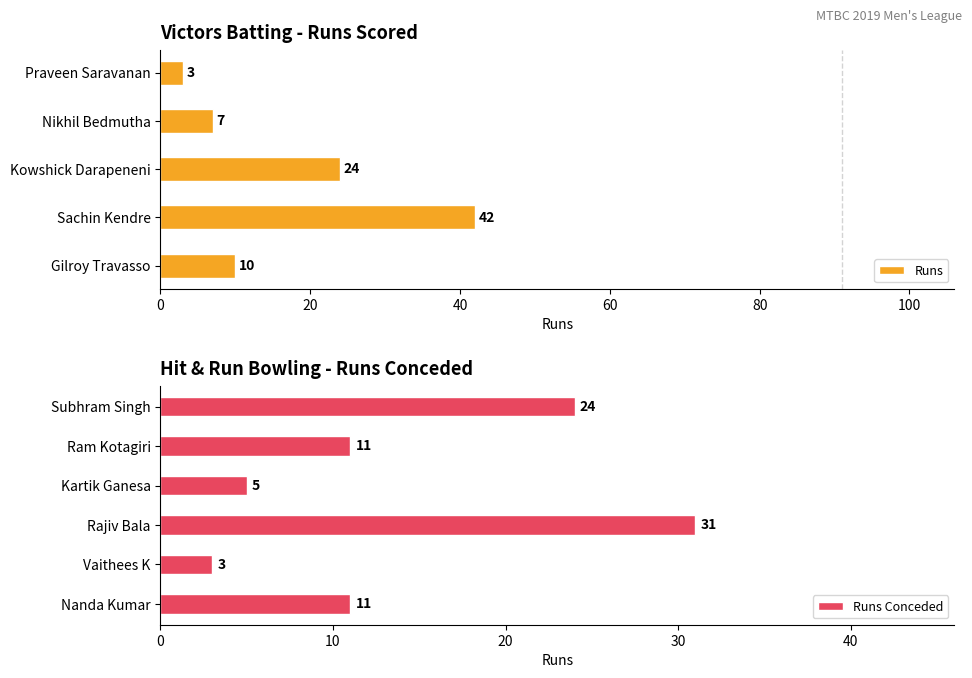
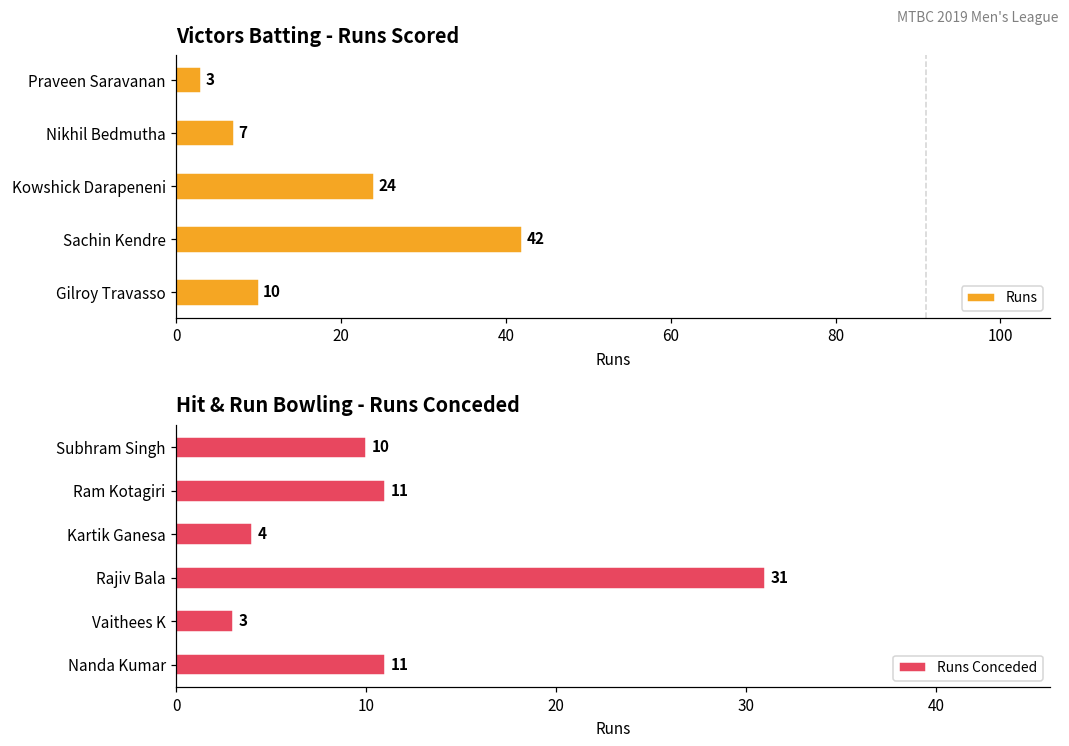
Hit & Run Bowling - Runs Conceded, Subhram Singh: 24 -> 10
Hit & Run Bowling - Runs Conceded, Kartik Ganesa: 5 -> 4
